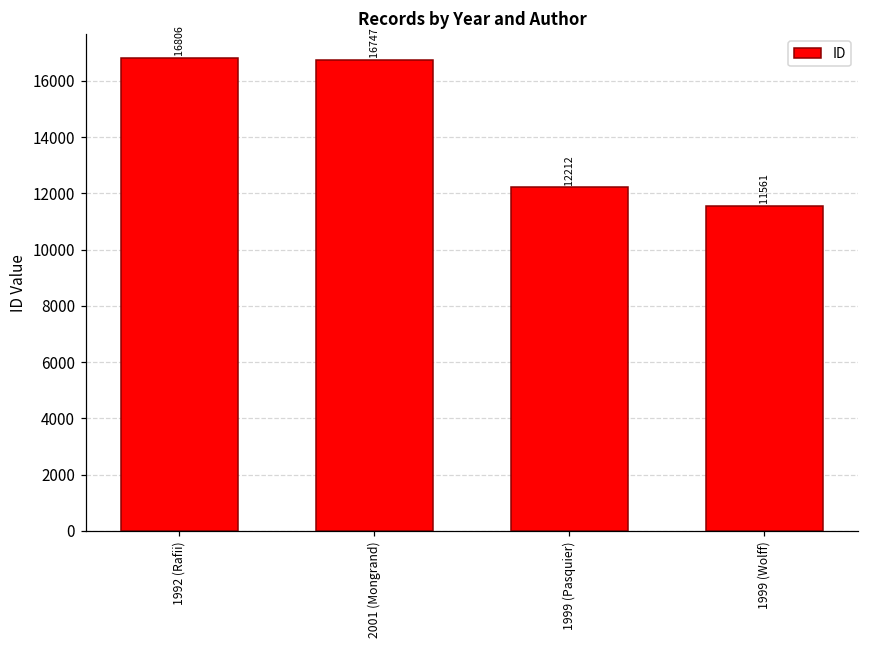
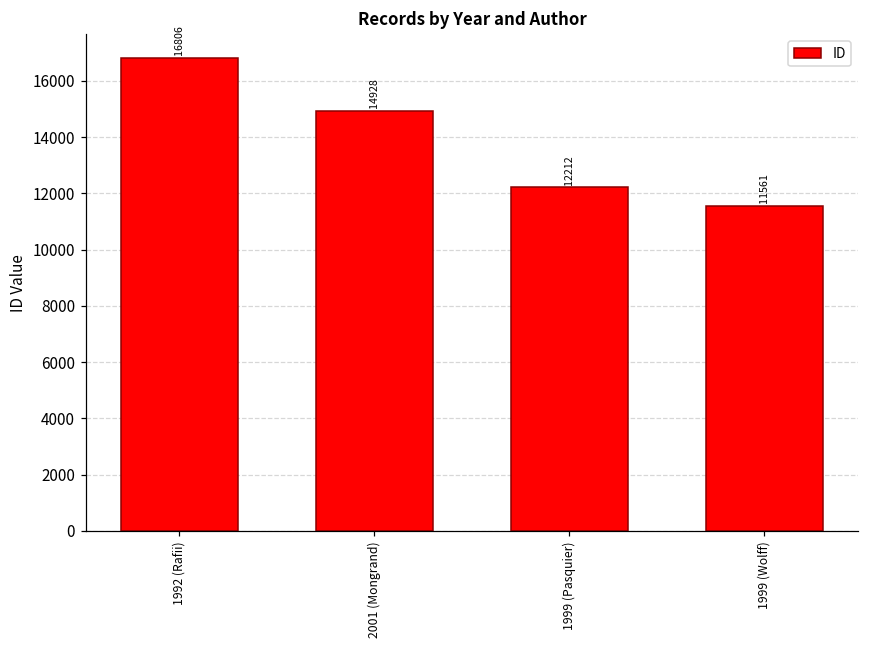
2001 (Mongrand): 16747 -> 14928
